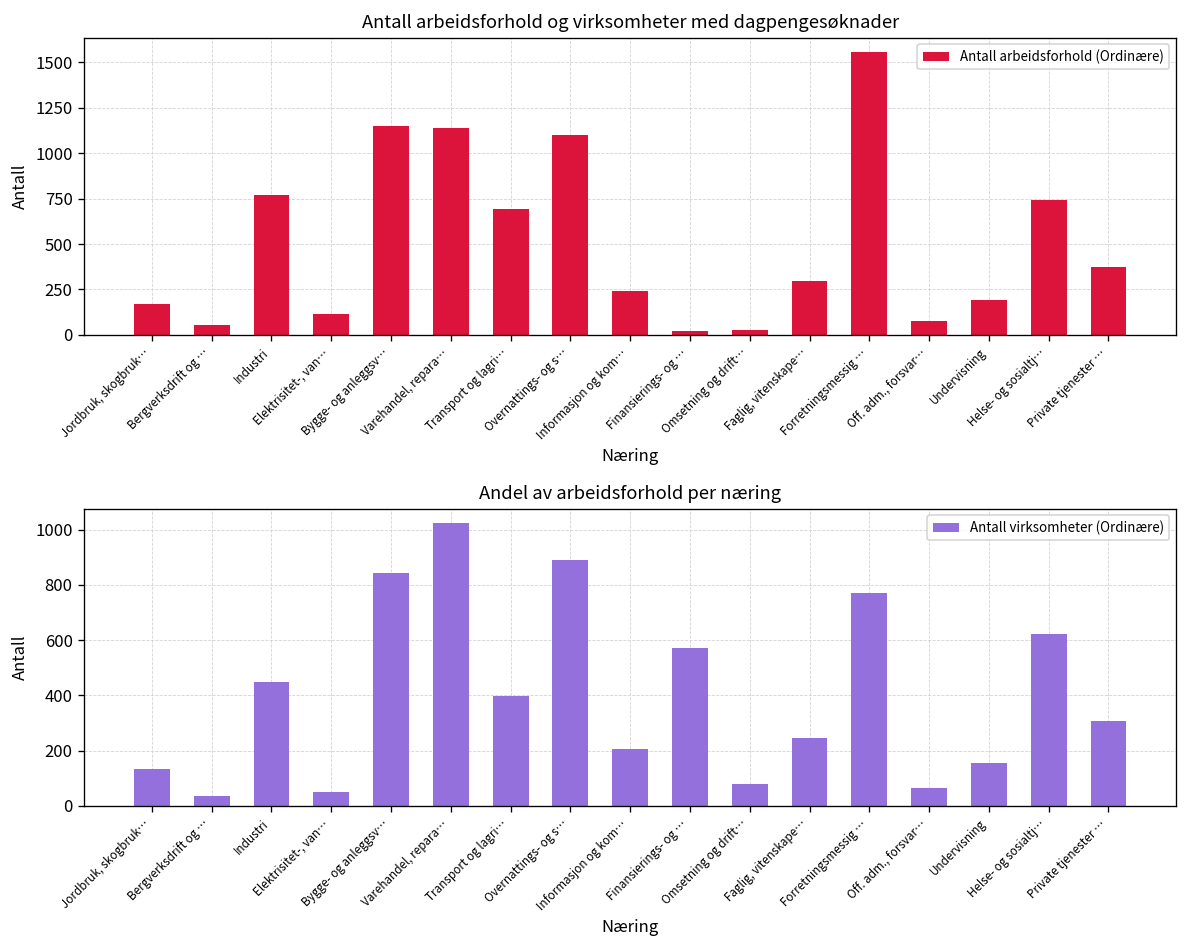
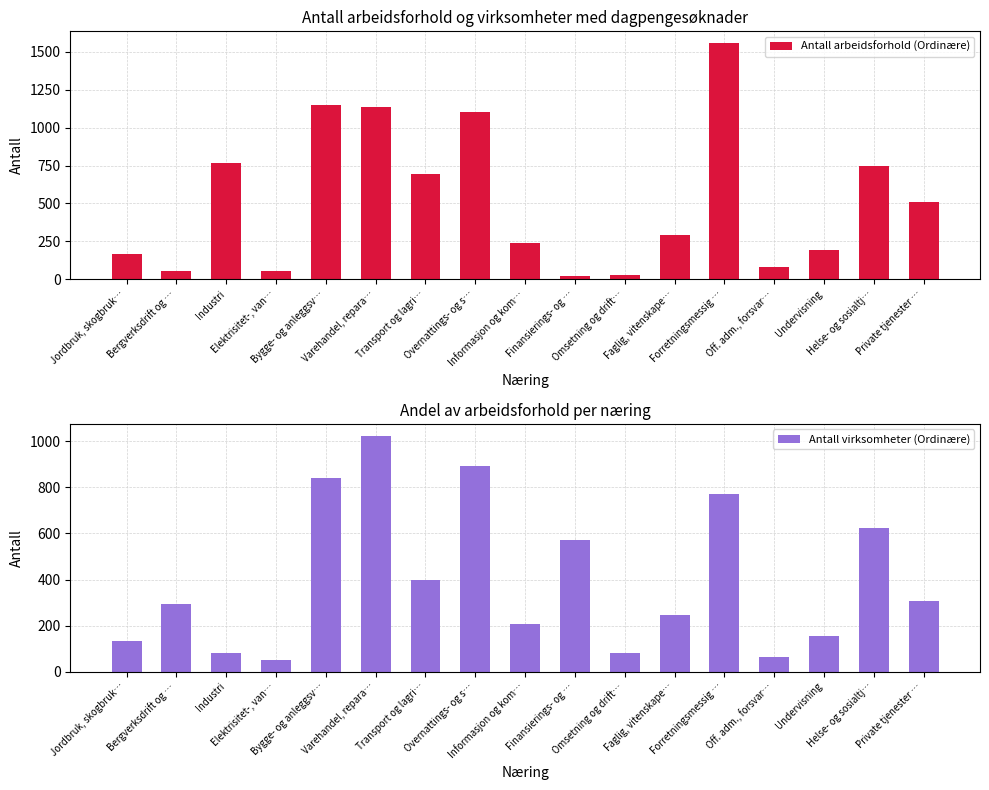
Antall arbeidsforhold og virksomheter med dagpengesøknader, Elektrisitet-, van…: 120 -> 60
Antall arbeidsforhold og virksomheter med dagpengesøknader, Private tjenester …: 380 -> 510
Andel av arbeidsforhold per næring, Bergverksdrift og …: 40 -> 300
Andel av arbeidsforhold per næring, Industri: 450 -> 80
